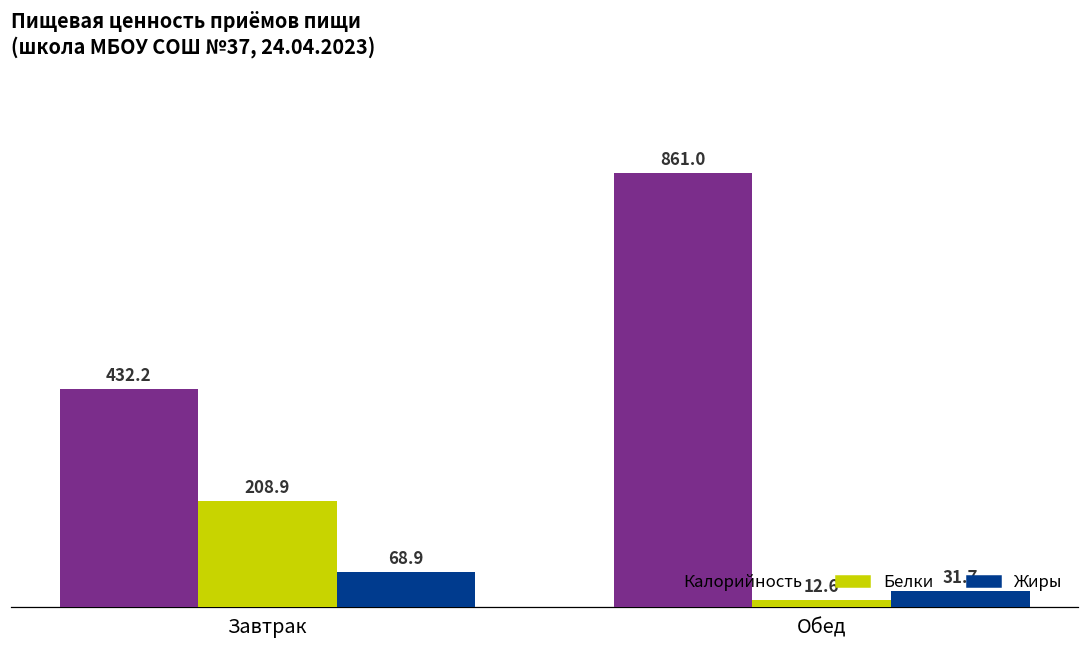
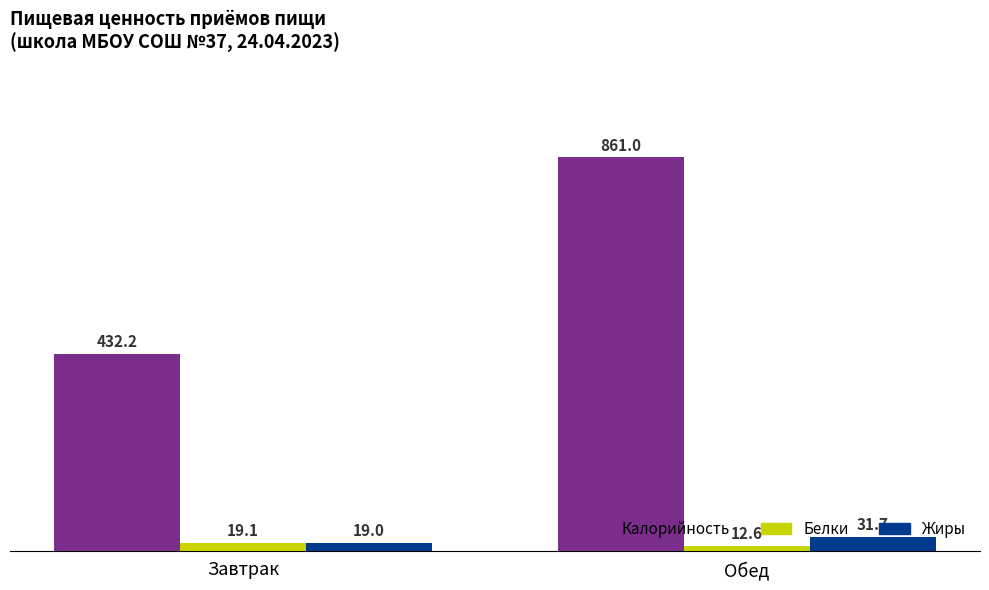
Белки, Завтрак: 208.9 -> 19.1
Жиры, Завтрак: 68.9 -> 19.0
